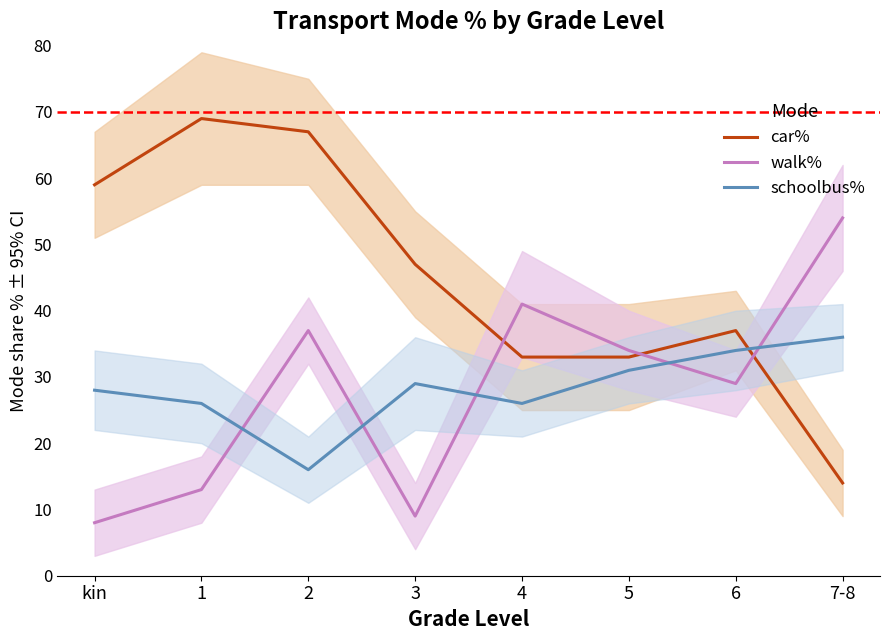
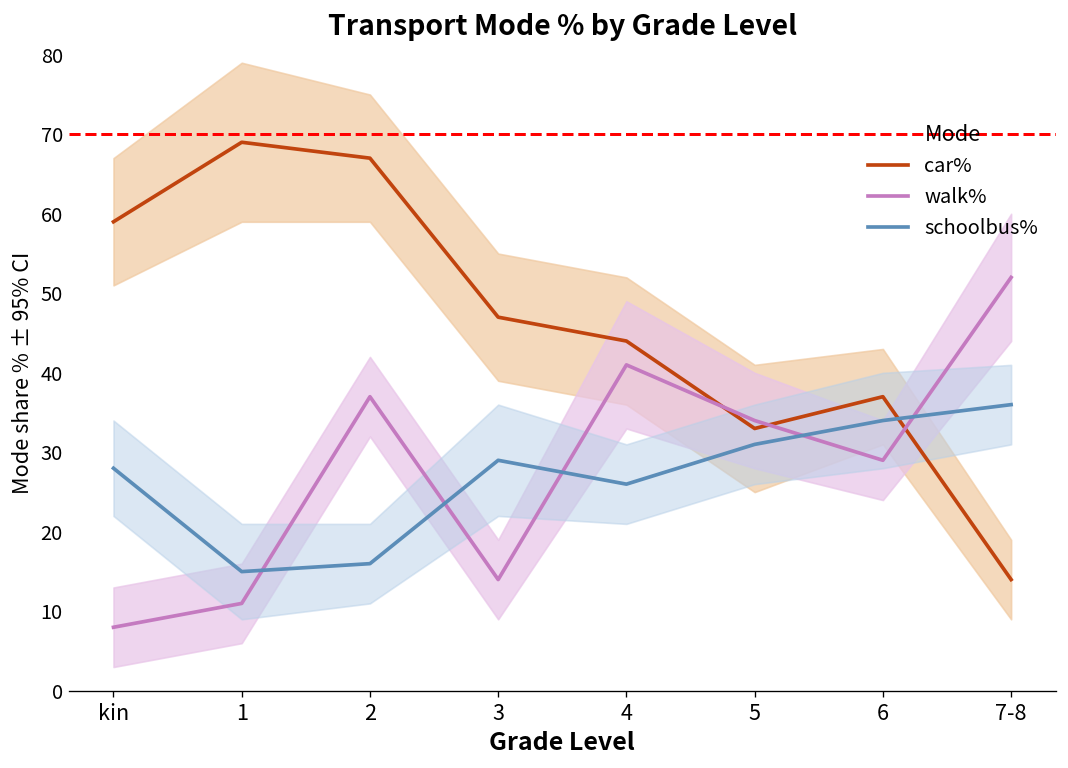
walk%, 1: 13 -> 11
schoolbus%, 1: 26 -> 15
walk%, 3: 9 -> 14
car%, 4: 33 -> 44
walk%, 7-8: 54 -> 52
